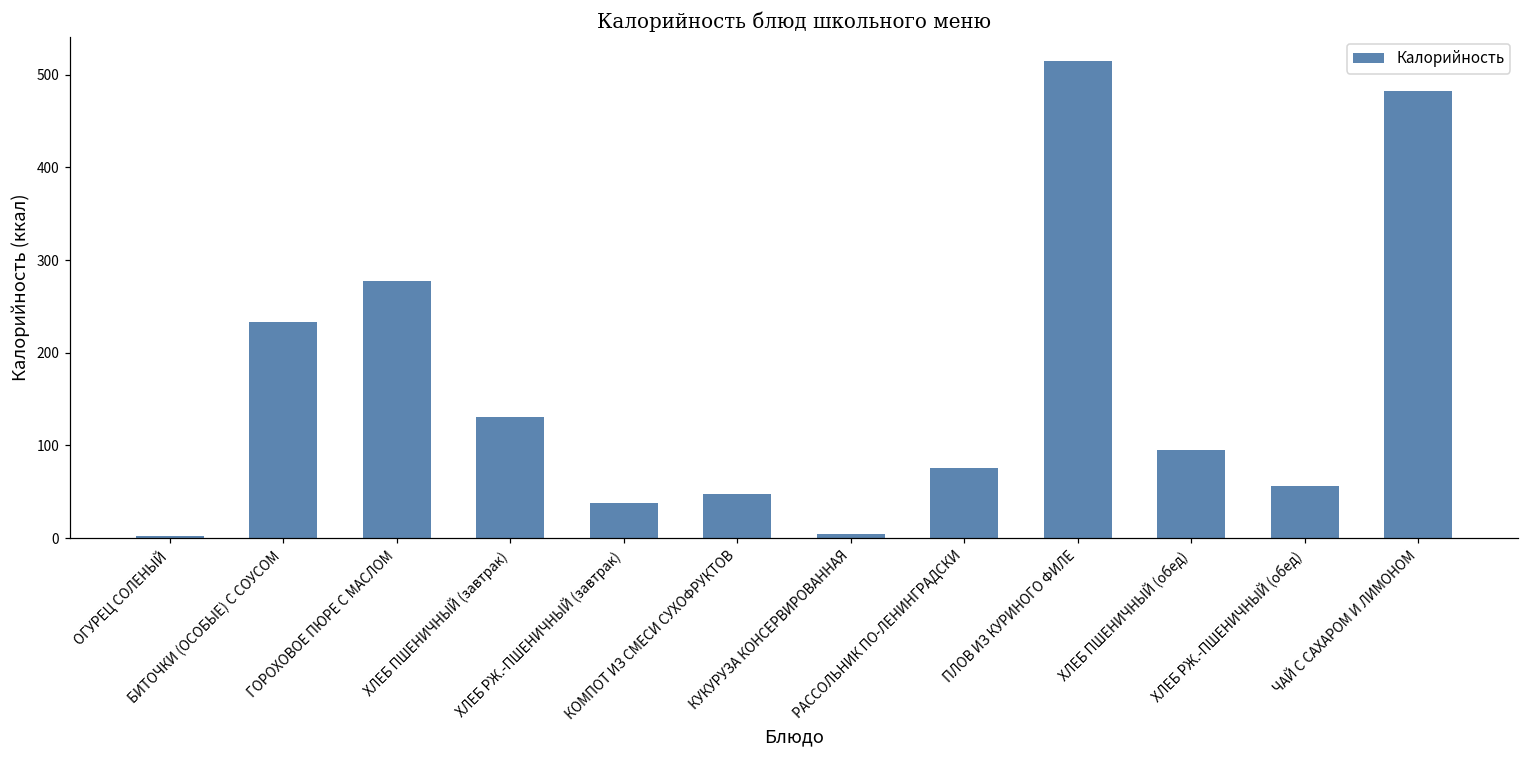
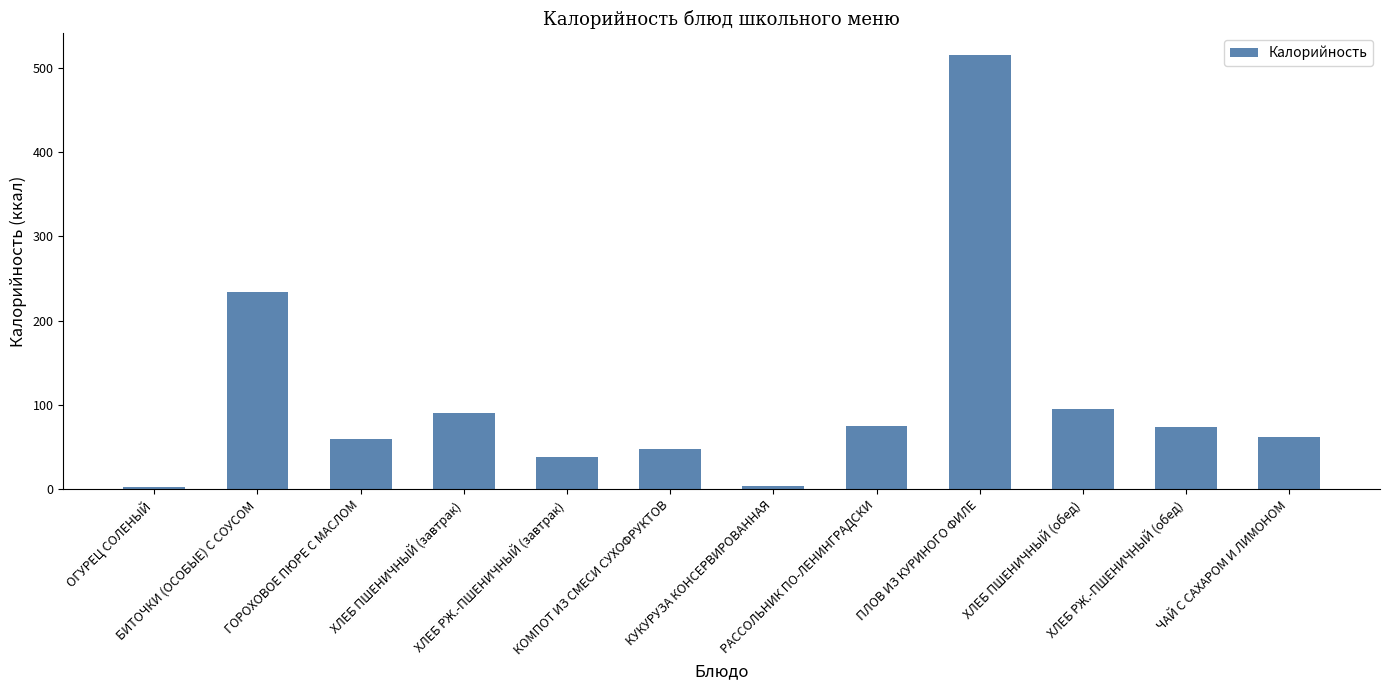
ГОРОХОВОЕ ПЮРЕ С МАСЛОМ: 280 -> 60
ХЛЕБ ПШЕНИЧНЫЙ (завтрак): 130 -> 90
ХЛЕБ РЖ.-ПШЕНИЧНЫЙ (обед): 60 -> 70
ЧАЙ С САХАРОМ И ЛИМОНОМ: 480 -> 60
